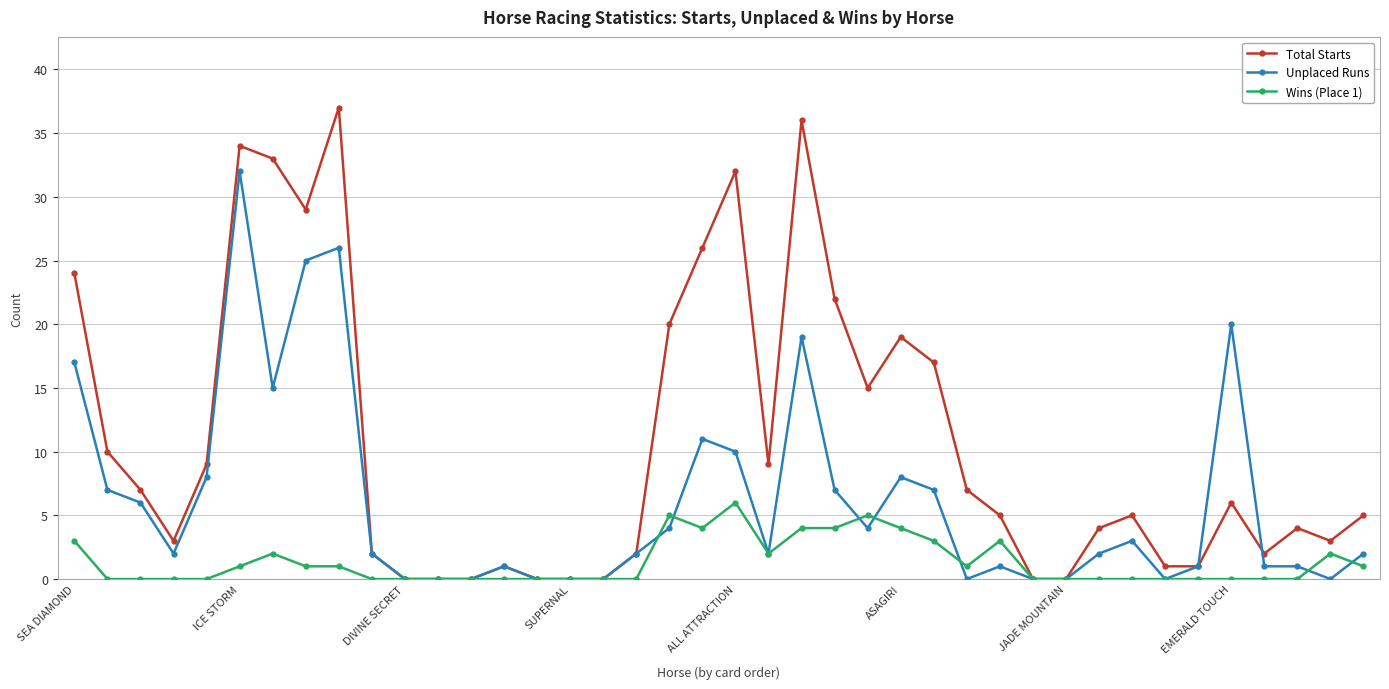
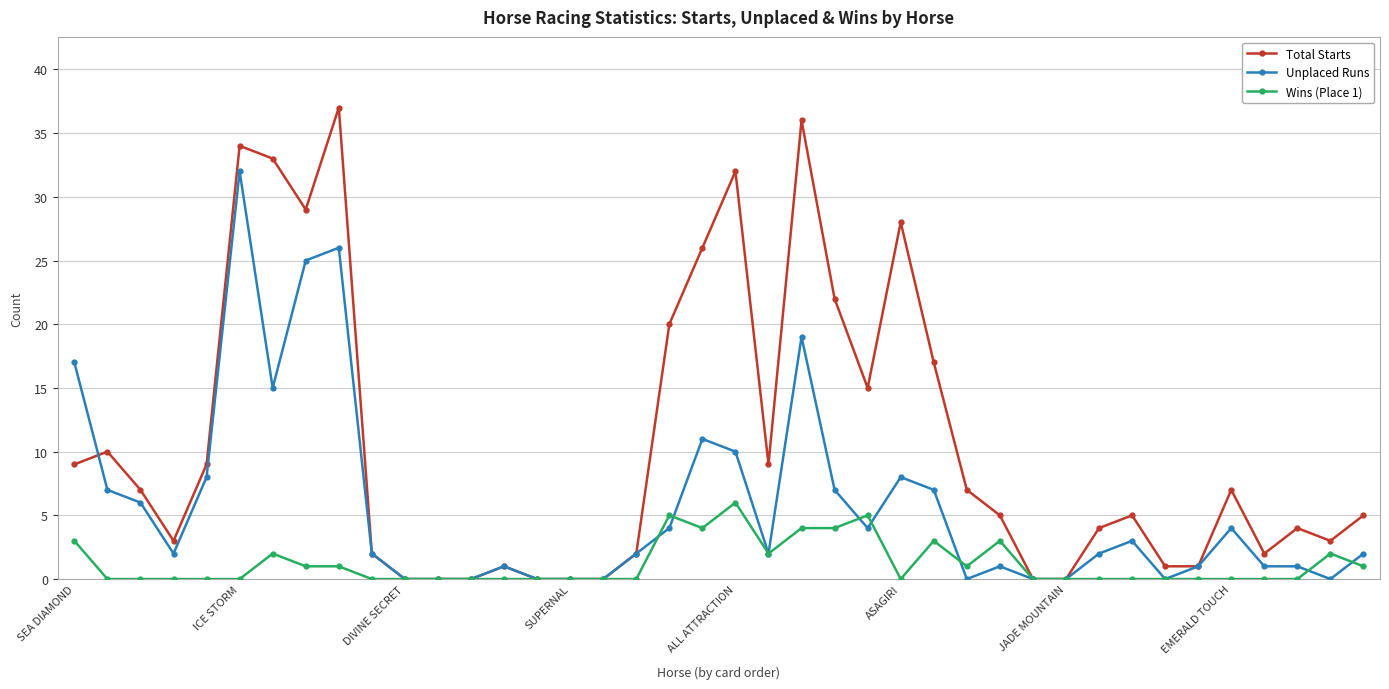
Total Starts, SEA DIAMOND: 24 -> 9
Wins (Place 1), ICE STORM: 1 -> 0
Total Starts, ASAGIRI: 19 -> 28
Wins (Place 1), ASAGIRI: 4 -> 0
Total Starts, EMERALD TOUCH: 6 -> 7
Unplaced Runs, EMERALD TOUCH: 20 -> 4
